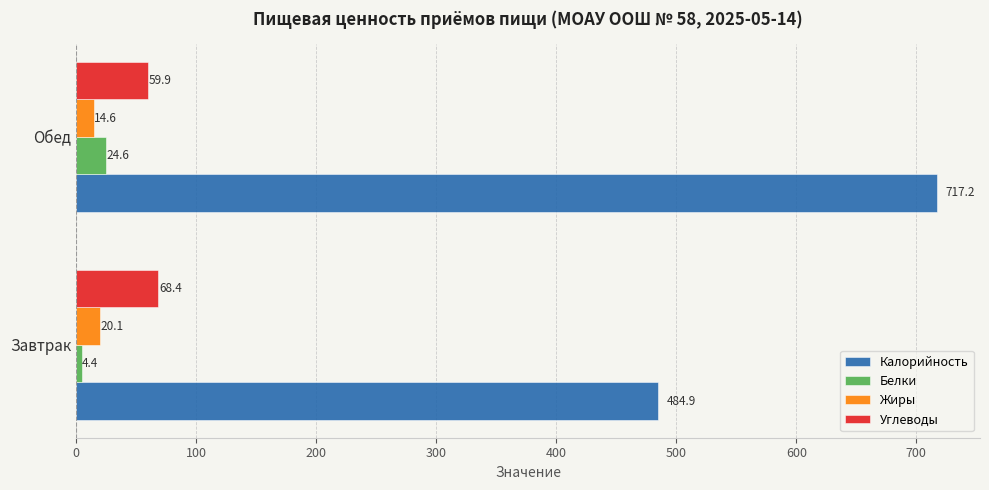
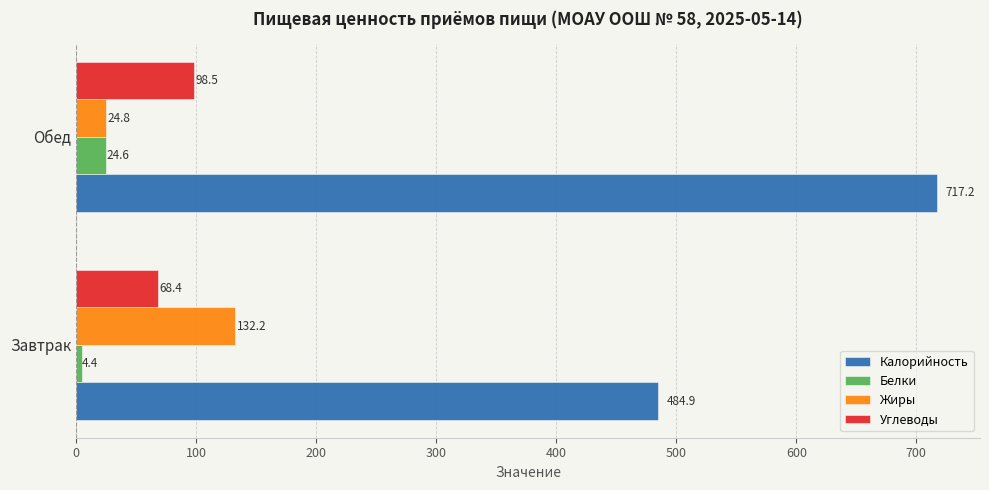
Углеводы, Обед: 59.9 -> 98.5
Жиры, Обед: 14.6 -> 24.8
Жиры, Завтрак: 20.1 -> 132.2
